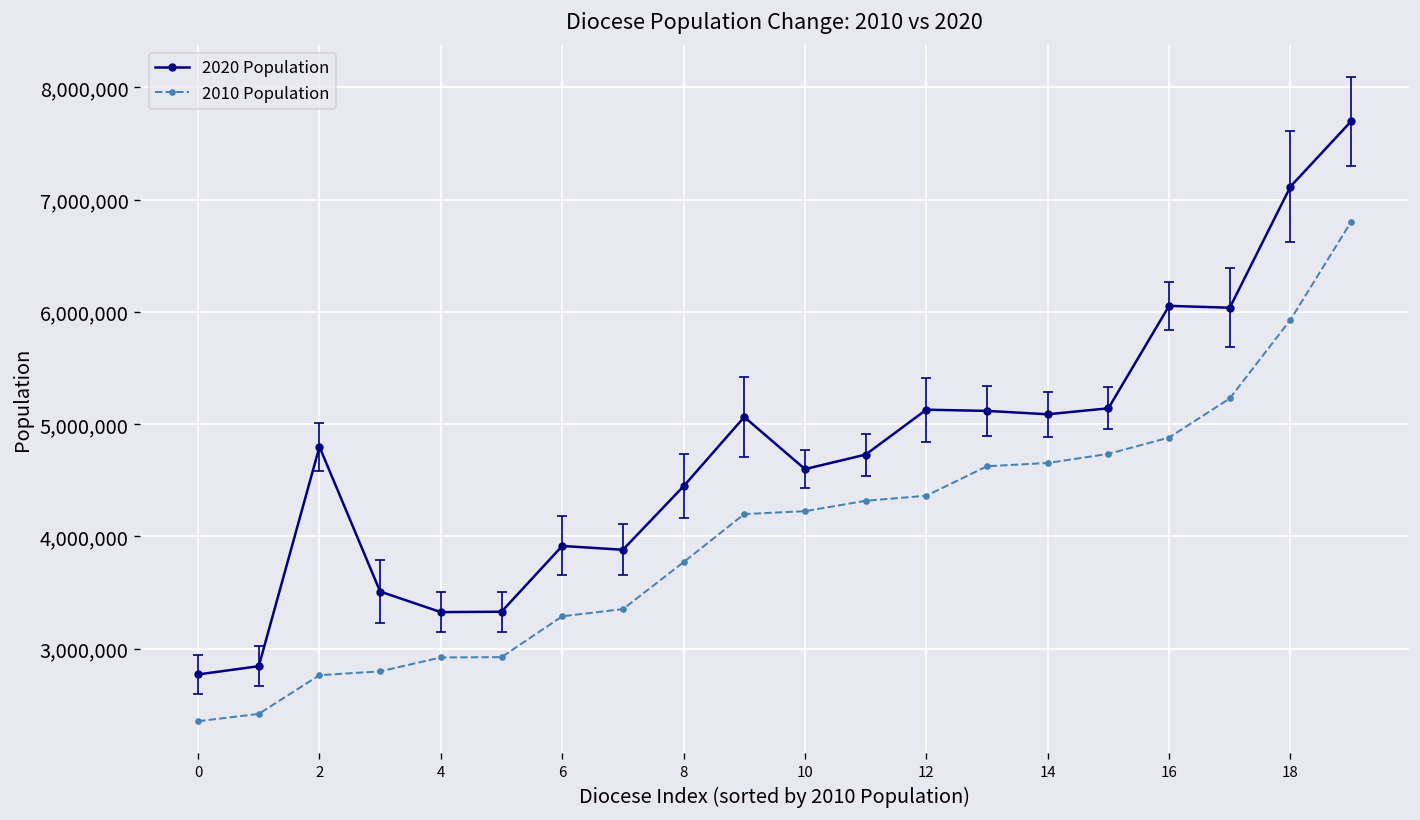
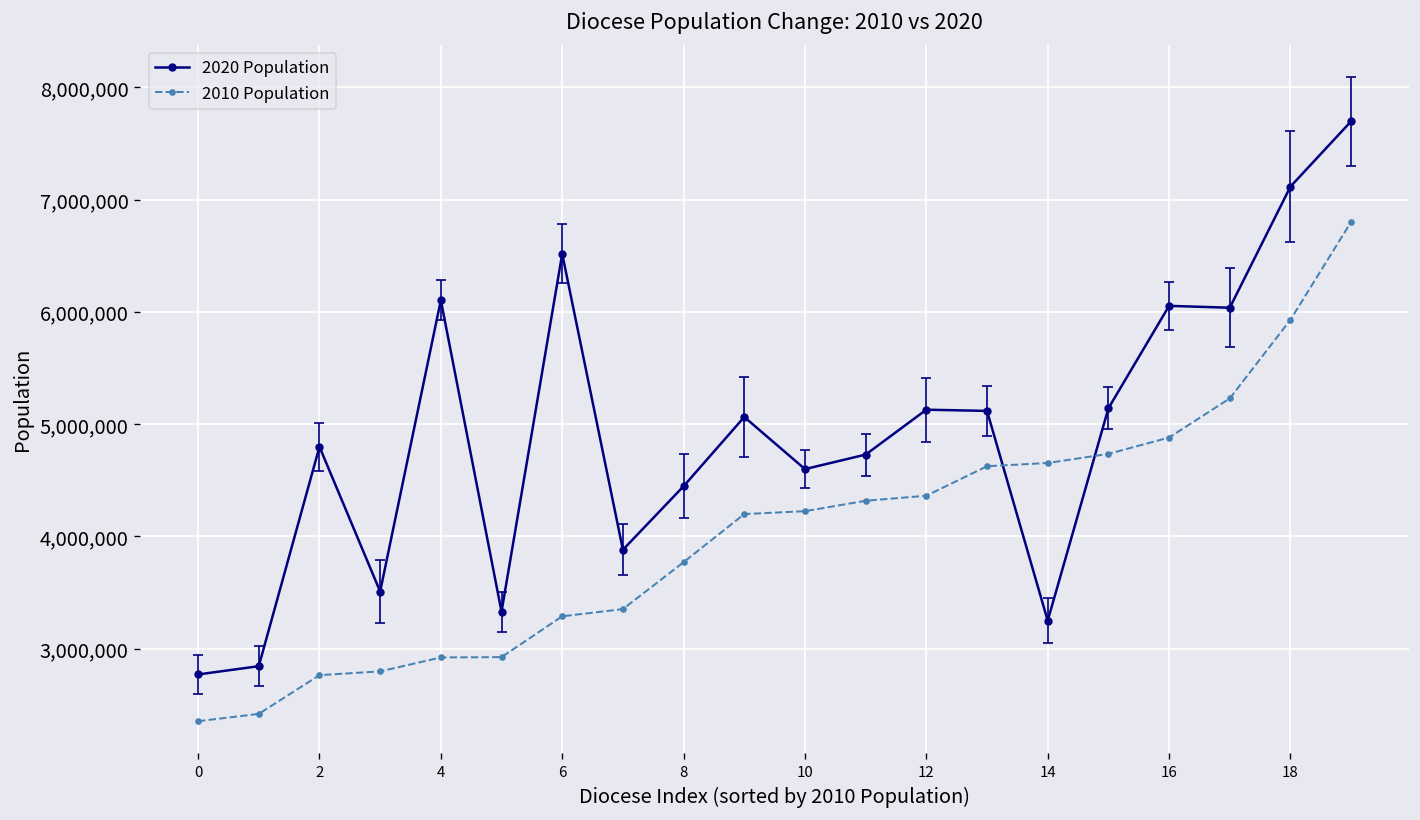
2020 Population, 4: 3,300,000 -> 6,100,000
2020 Population, 6: 3,900,000 -> 6,500,000
2020 Population, 14: 5,100,000 -> 3,200,000
